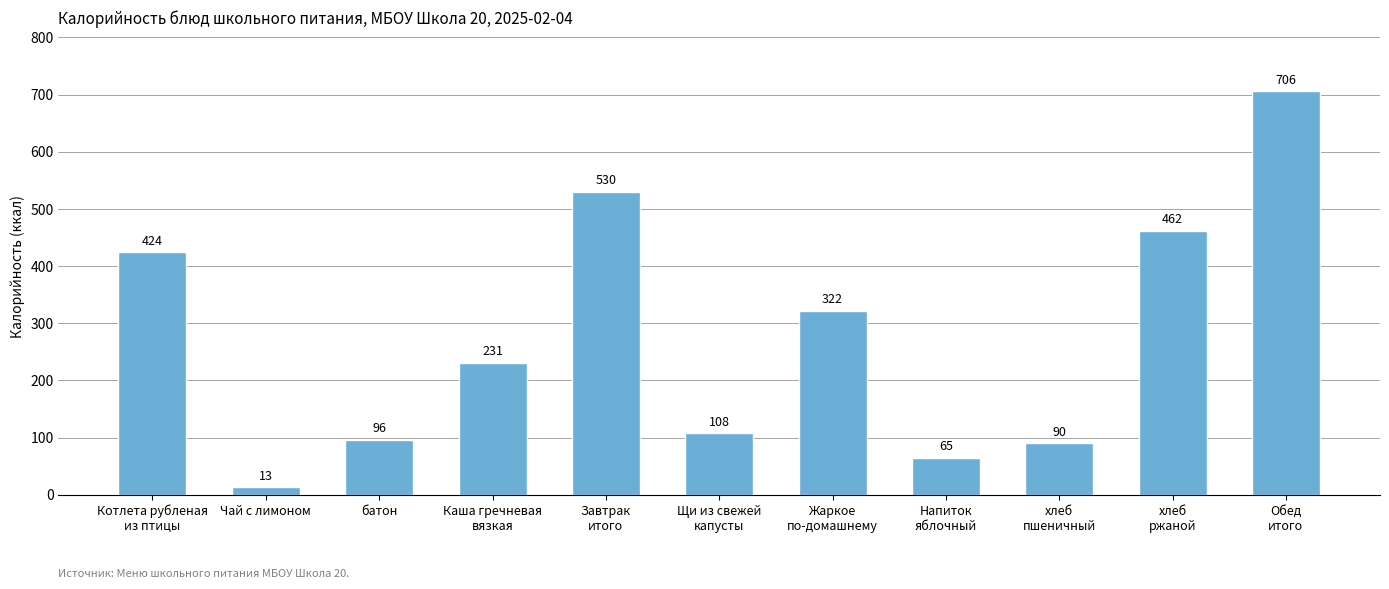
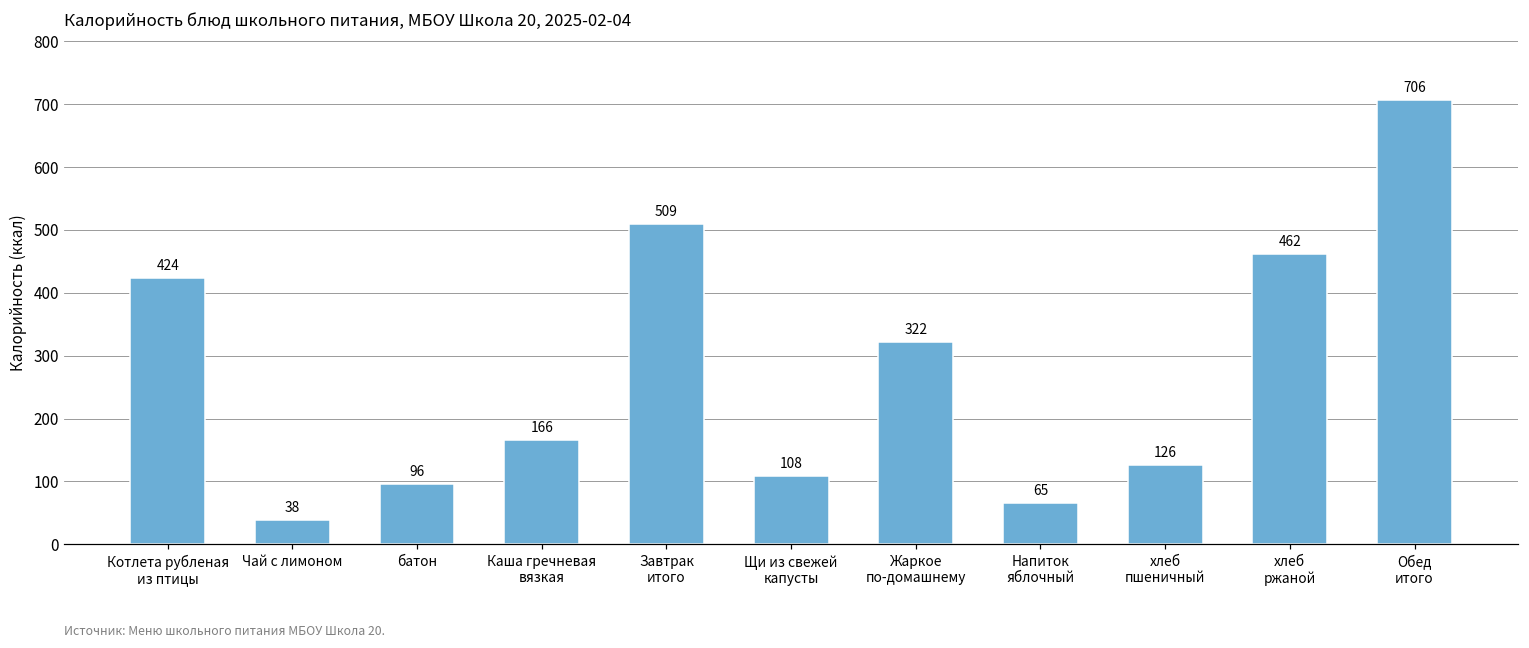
Чай с лимоном: 13 -> 38
Каша гречневая вязкая: 231 -> 166
Завтрак итого: 530 -> 509
хлеб пшеничный: 90 -> 126
